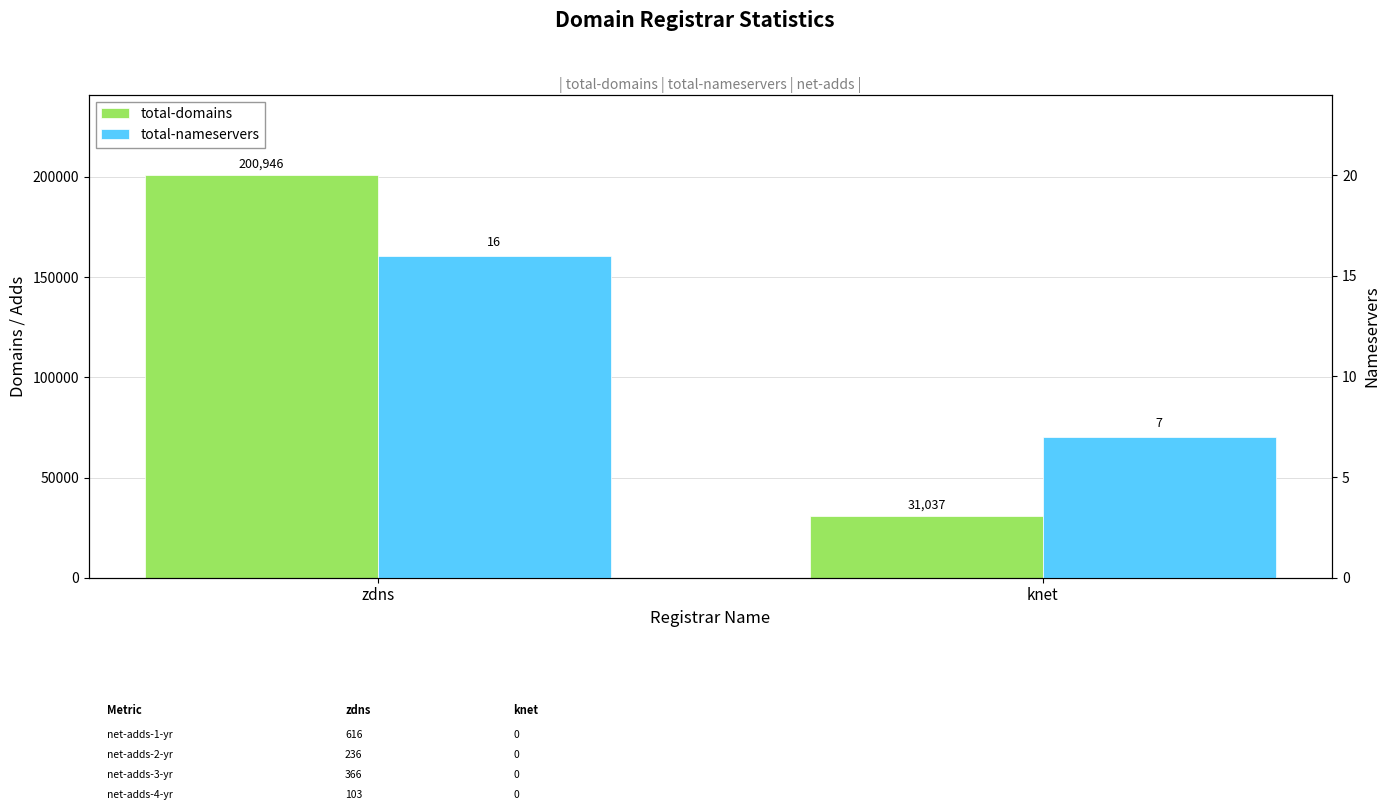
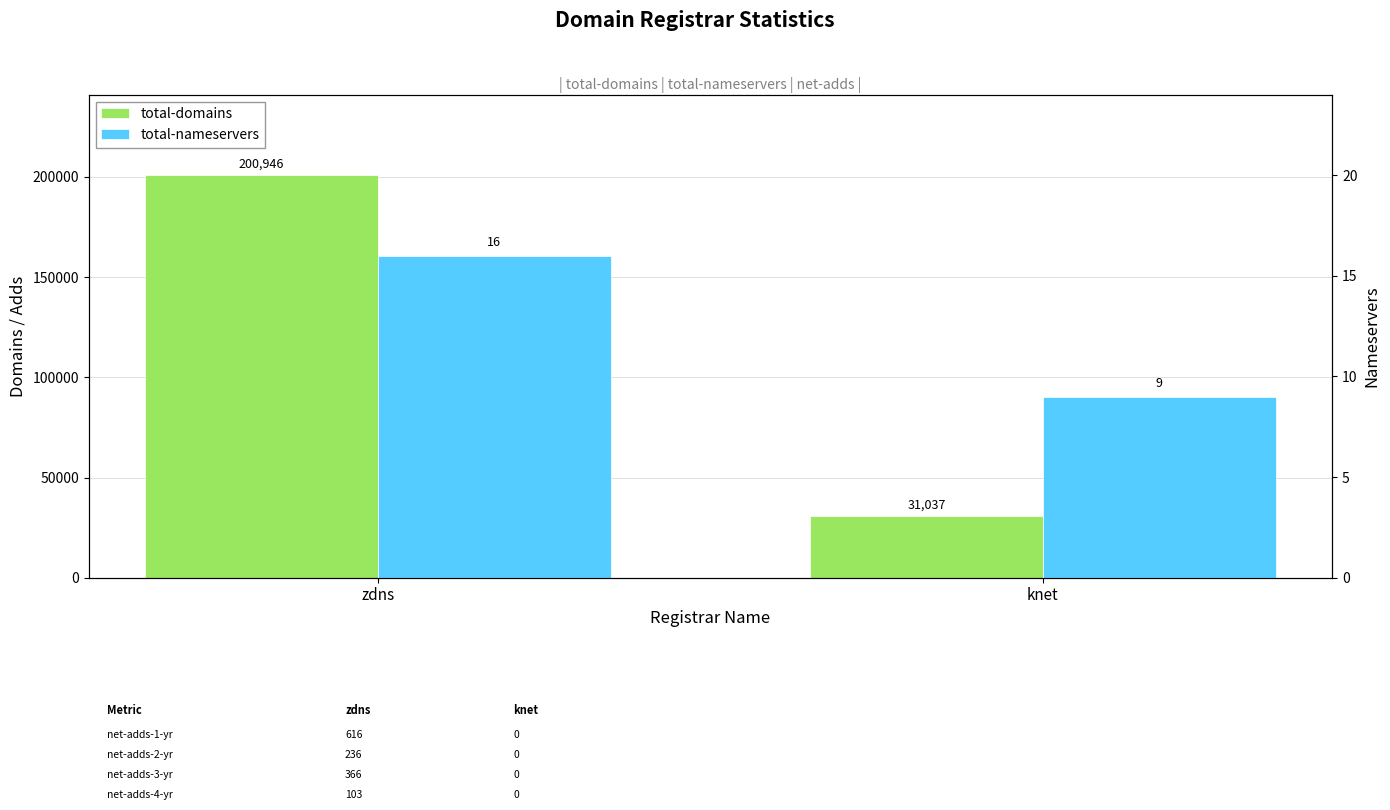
total-nameservers, knet: 7 -> 9
